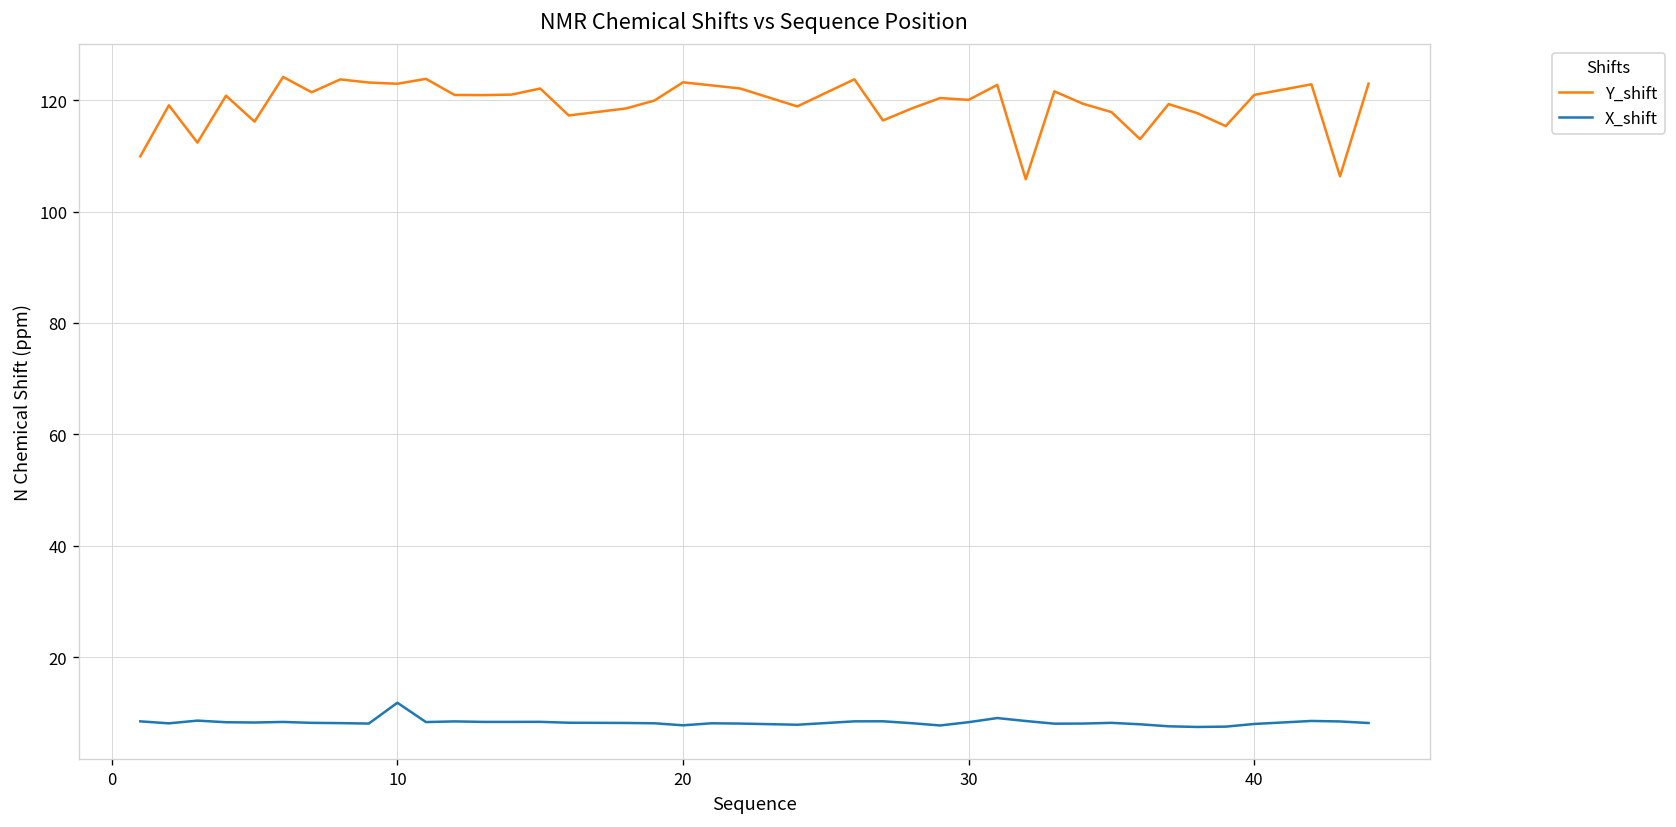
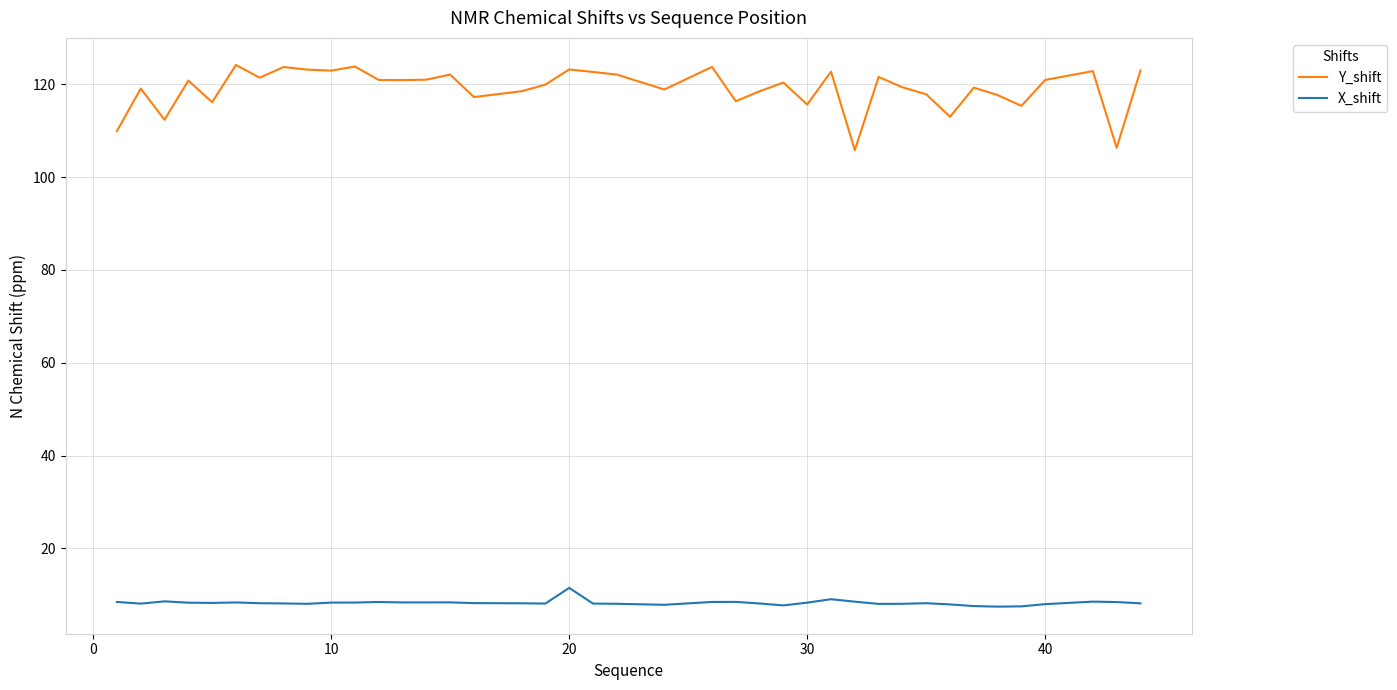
X_shift, 10: 12 -> 8
X_shift, 20: 8 -> 11
Y_shift, 30: 120 -> 116
